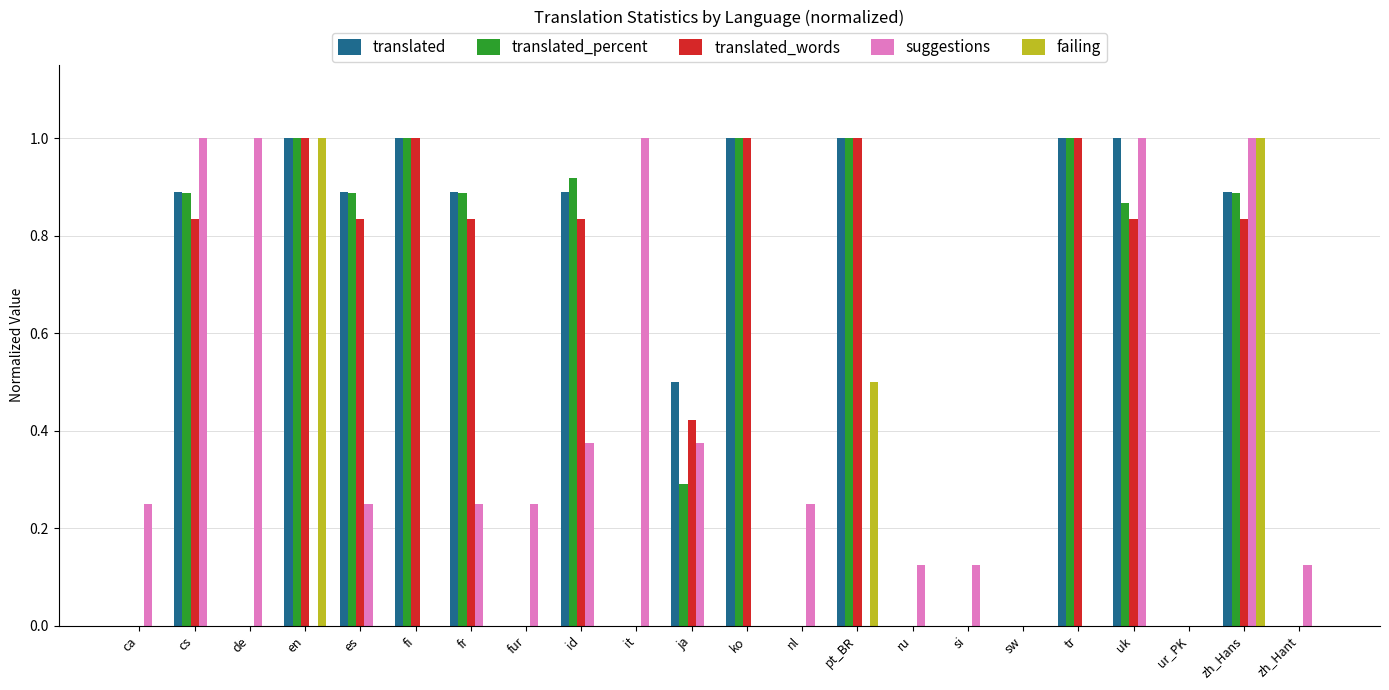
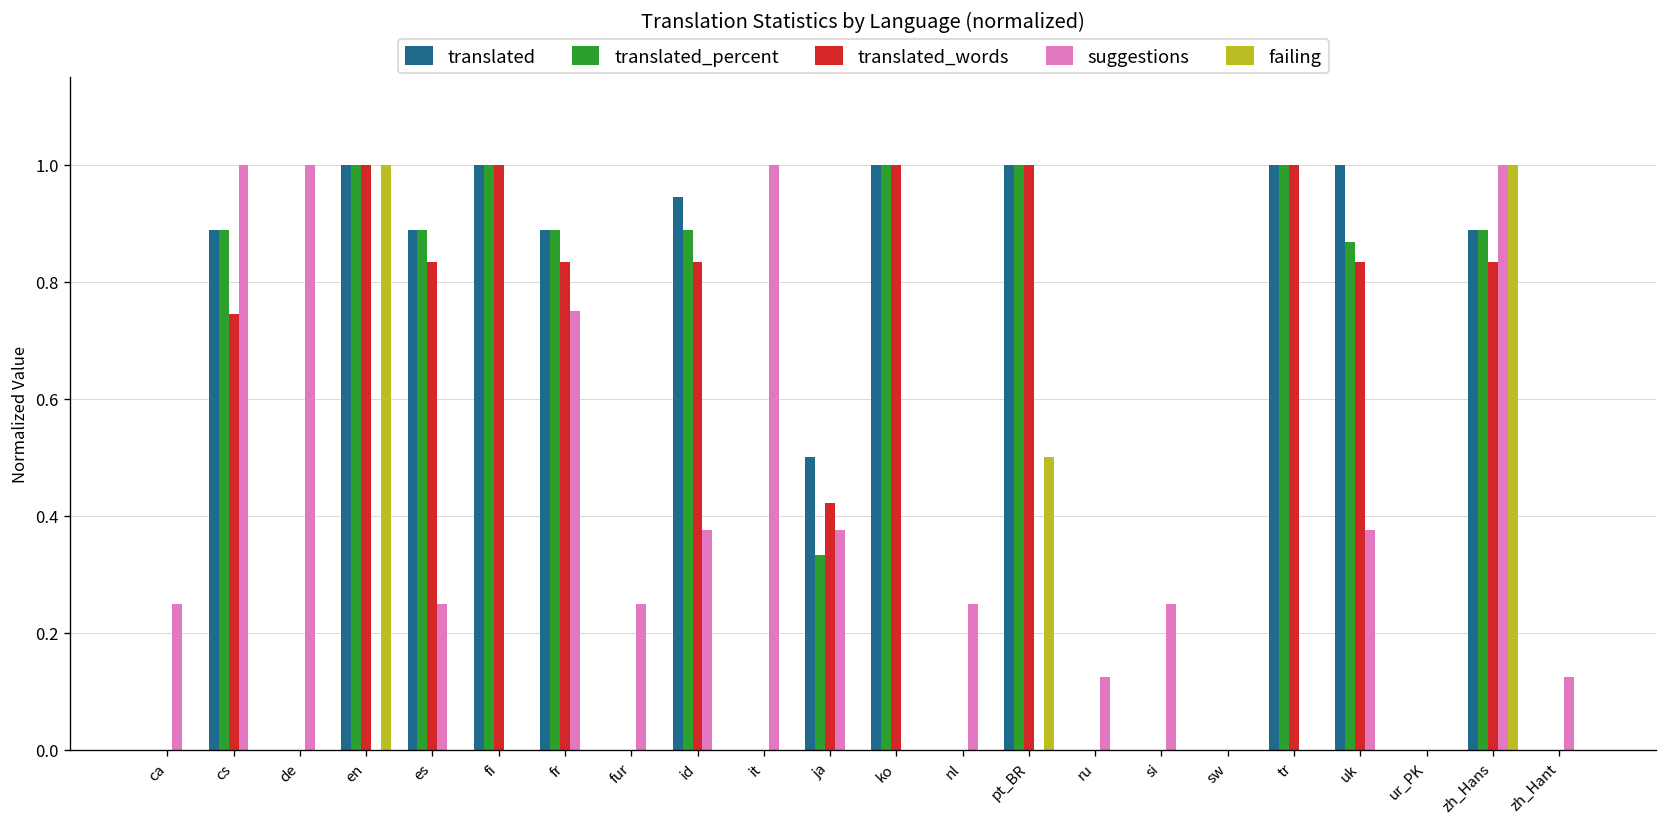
translated_words, cs: 0.83 -> 0.74
suggestions, fr: 0.25 -> 0.75
translated, id: 0.89 -> 0.94
translated_percent, id: 0.92 -> 0.89
translated_percent, ja: 0.29 -> 0.33
suggestions, si: 0.13 -> 0.25
suggestions, uk: 1.00 -> 0.38
